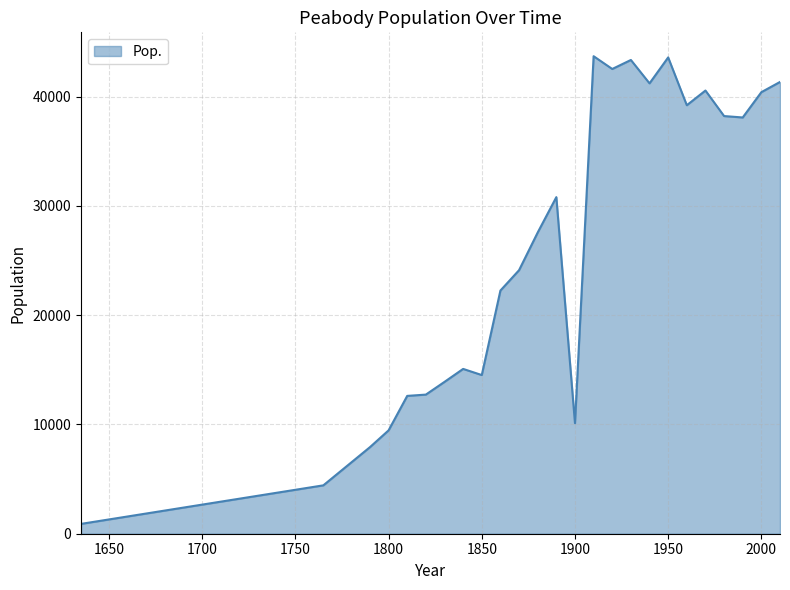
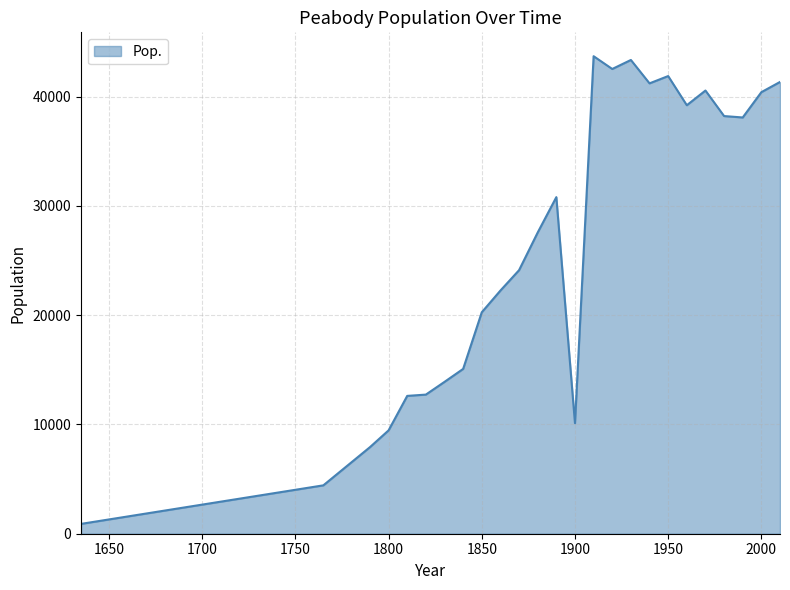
1850: 14500 -> 20300
1950: 43600 -> 41900
